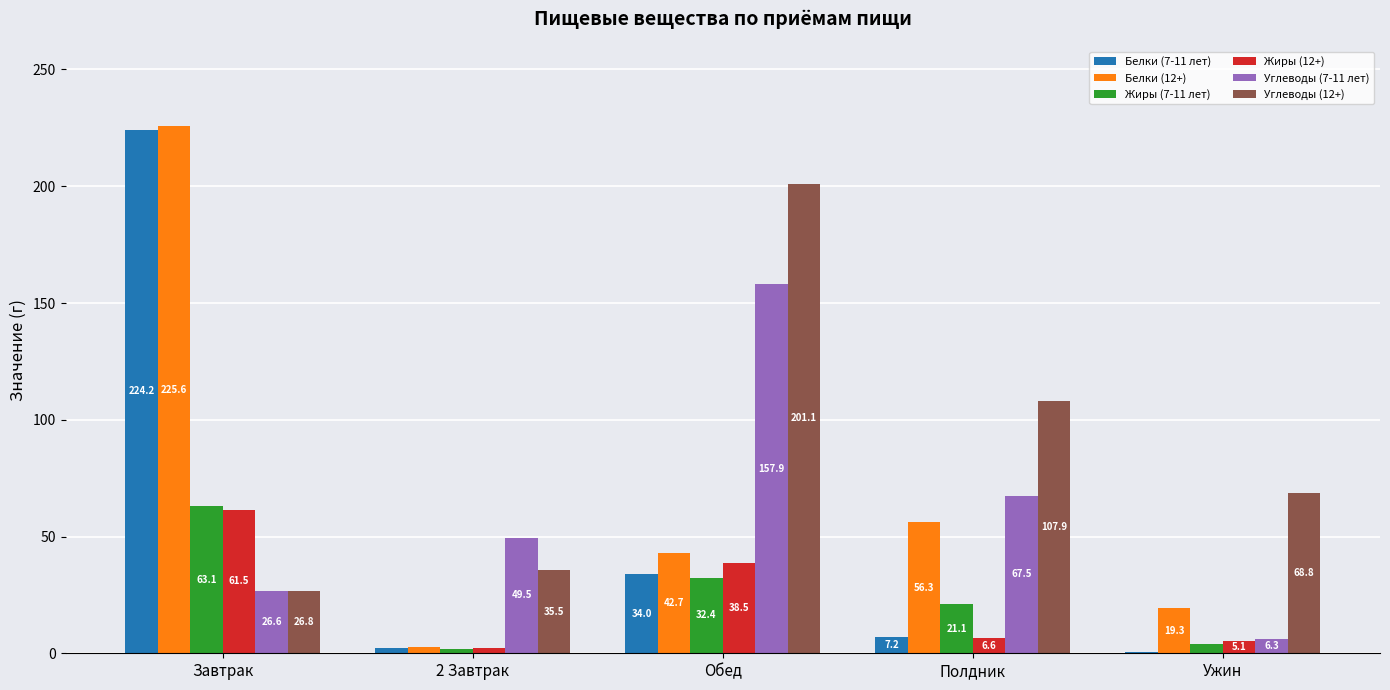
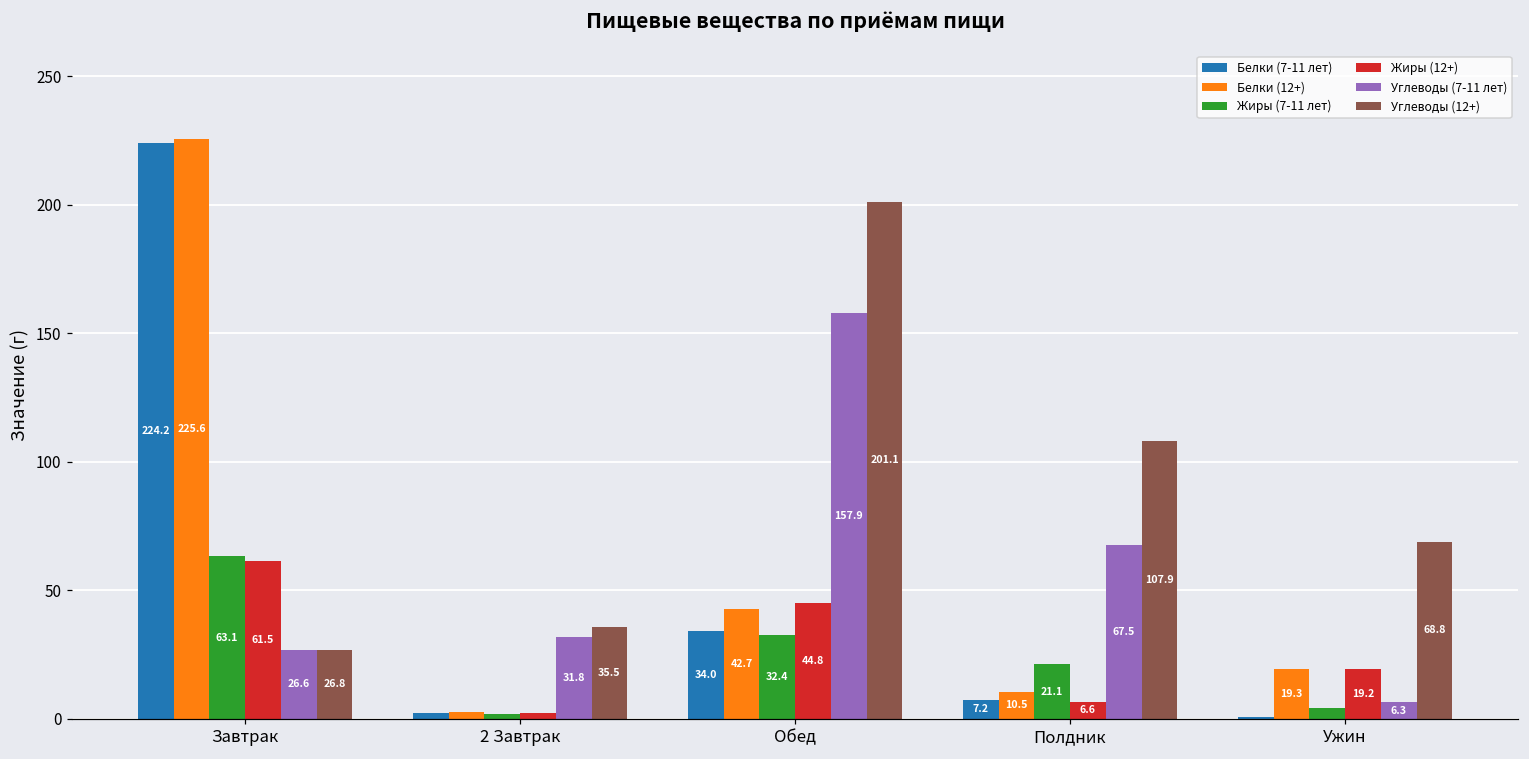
Углеводы (7-11 лет), 2 Завтрак: 49.5 -> 31.8
Жиры (12+), Обед: 38.5 -> 44.8
Белки (12+), Полдник: 56.3 -> 10.5
Жиры (12+), Ужин: 5.1 -> 19.2
